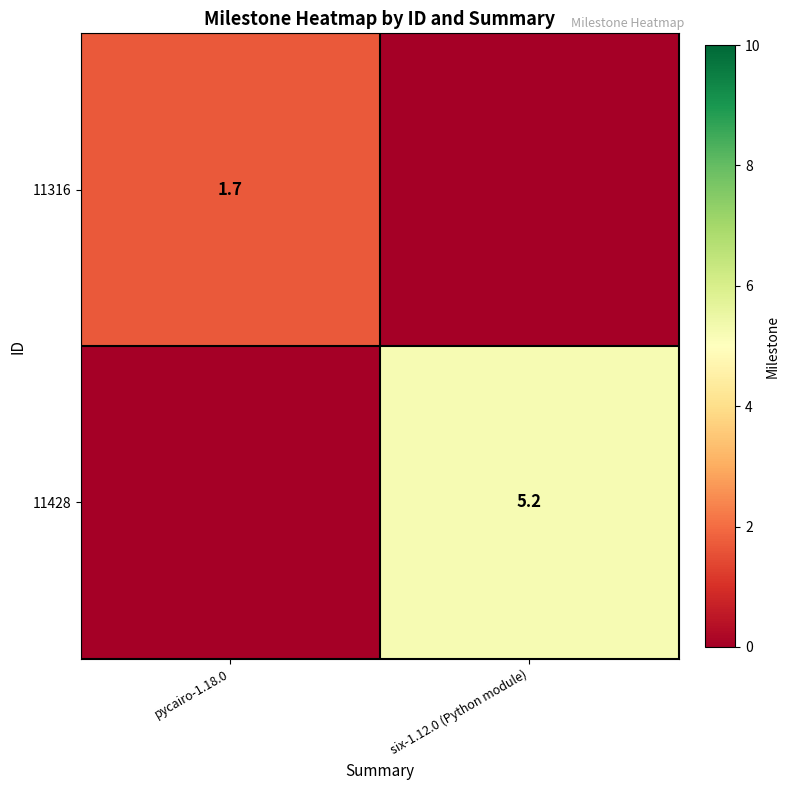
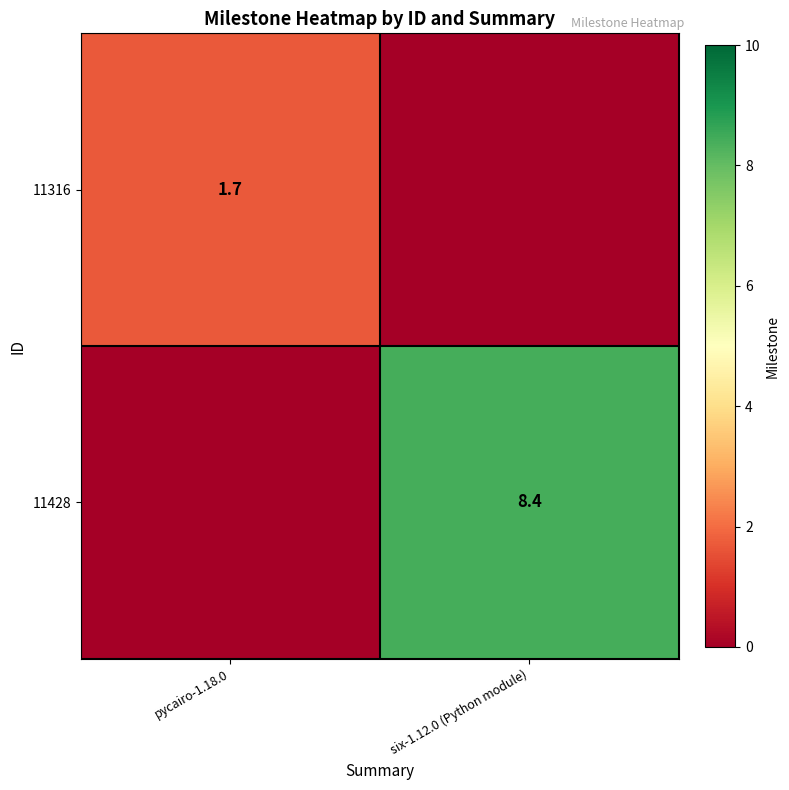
11428, six-1.12.0 (Python module): 5.2 -> 8.4
